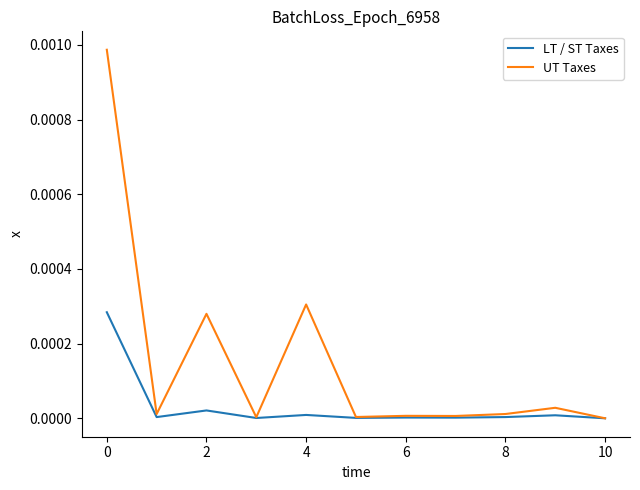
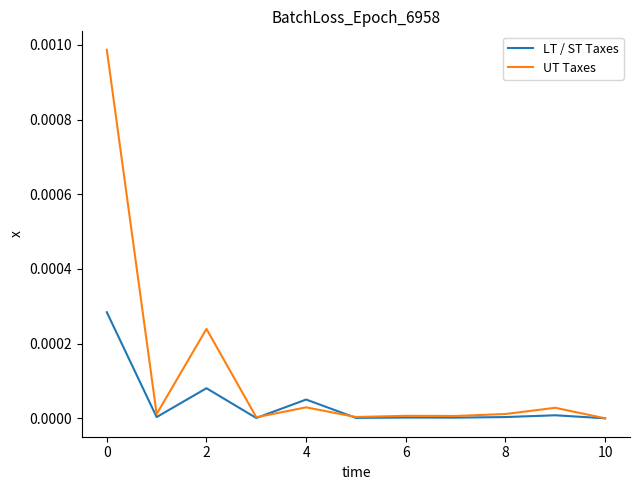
LT / ST Taxes, 2: 0.00002 -> 0.00008
UT Taxes, 2: 0.00028 -> 0.00024
LT / ST Taxes, 4: 0.00001 -> 0.00005
UT Taxes, 4: 0.00030 -> 0.00003
